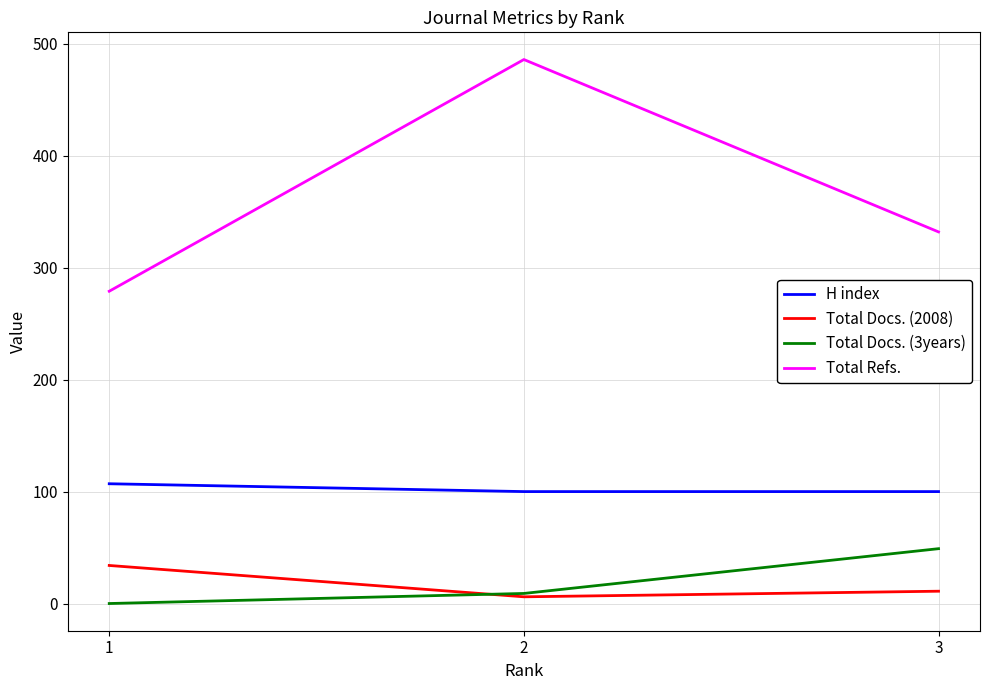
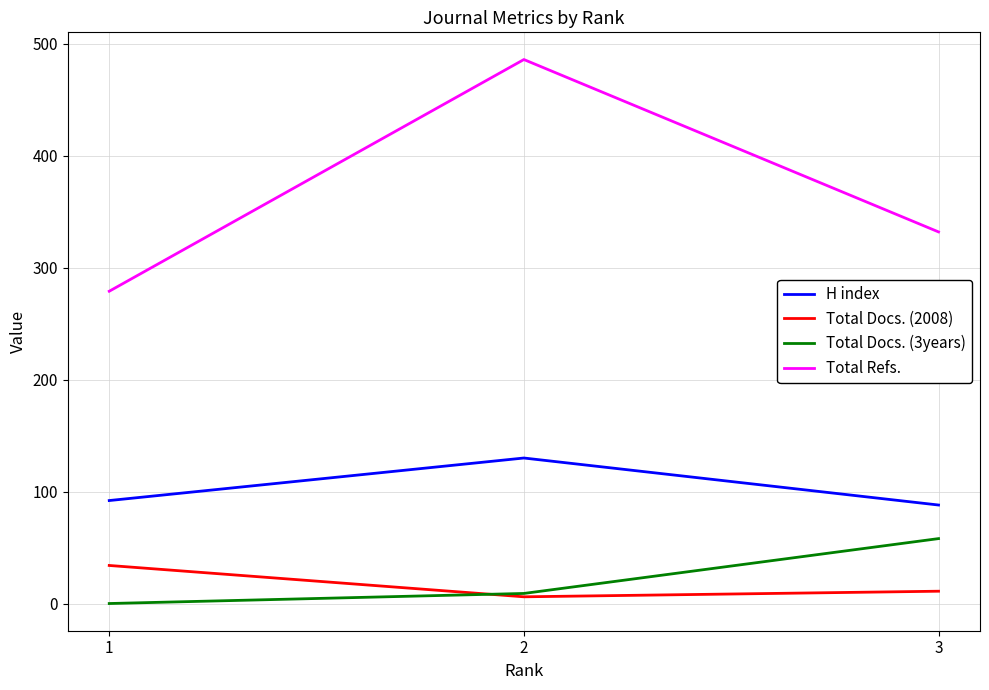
H index, 1: 107 -> 92
H index, 2: 100 -> 130
H index, 3: 100 -> 88
Total Docs. (3years), 3: 49 -> 58
